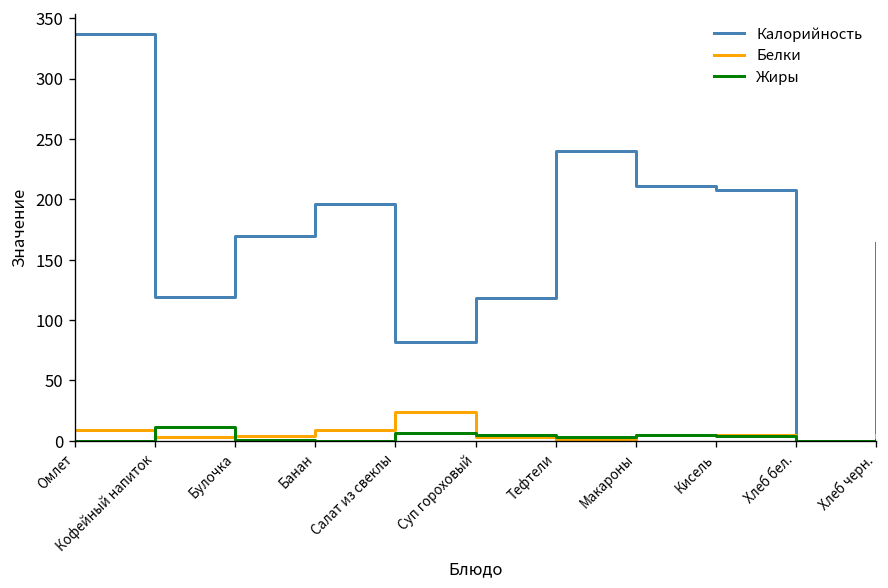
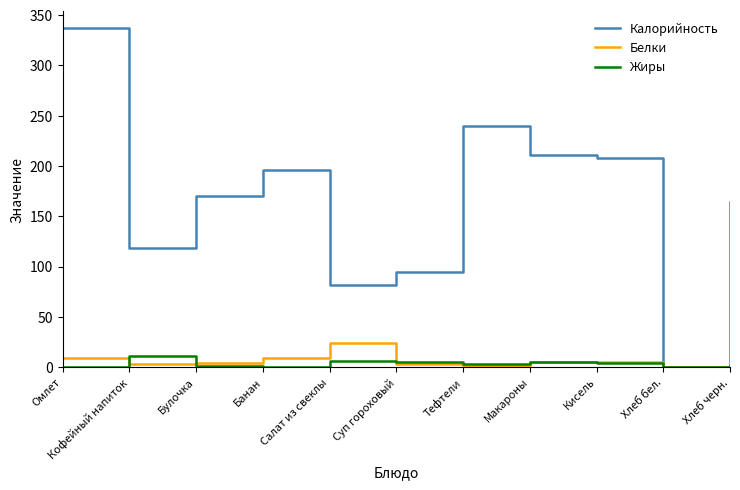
Калорийность, Суп гороховый: 118 -> 95
